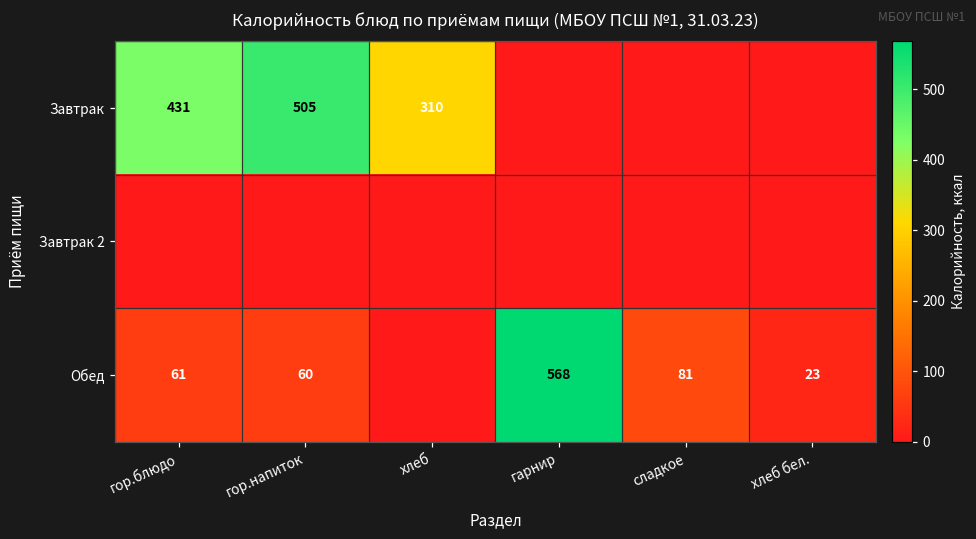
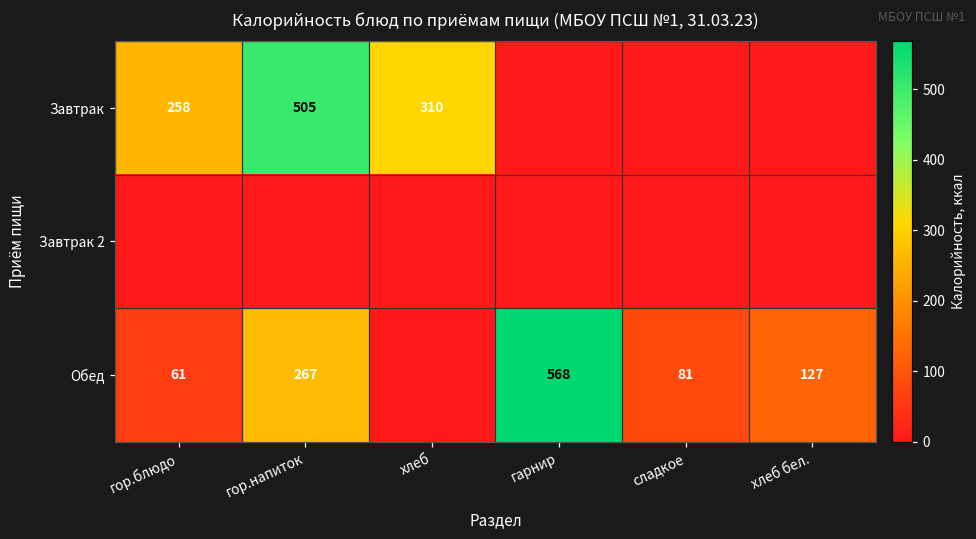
Завтрак, гор.блюдо: 431 -> 258
Обед, гор.напиток: 60 -> 267
Обед, хлеб бел.: 23 -> 127
